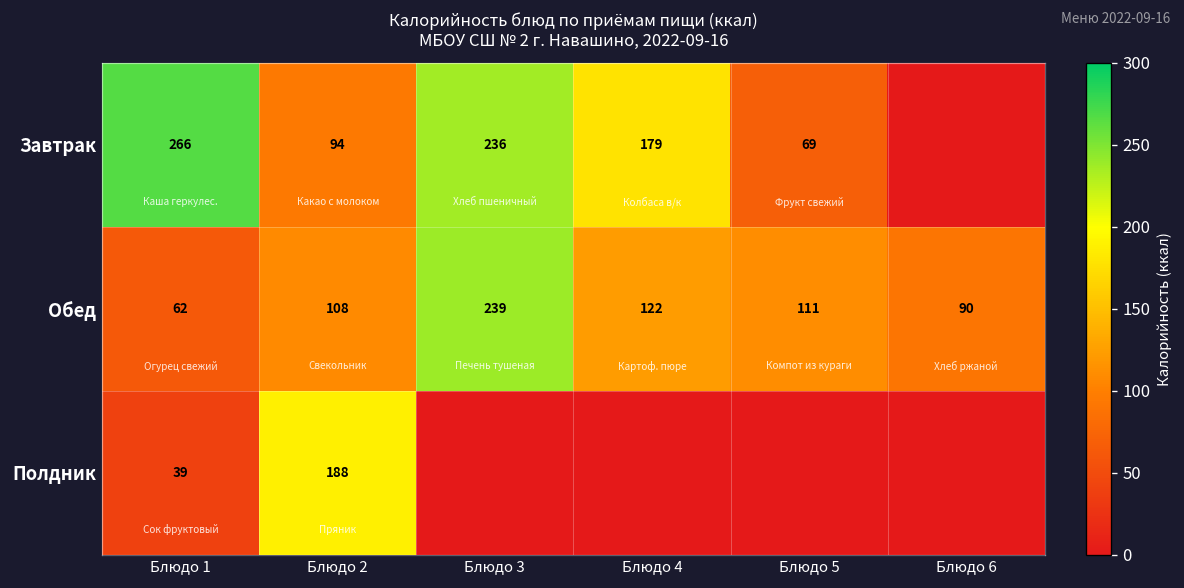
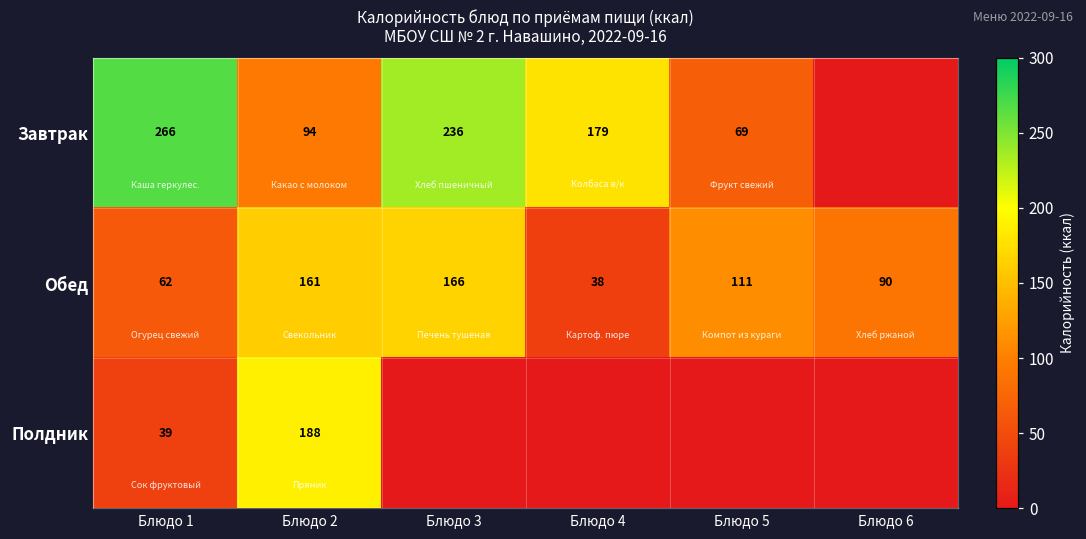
Обед, Блюдо 2: 108 -> 161
Обед, Блюдо 3: 239 -> 166
Обед, Блюдо 4: 122 -> 38
